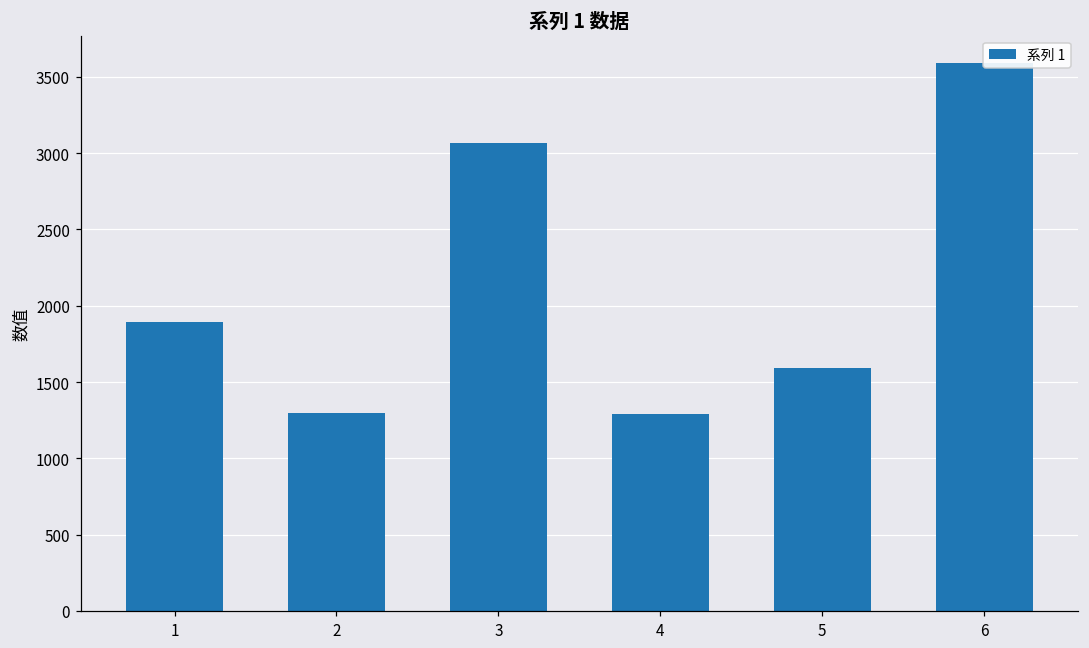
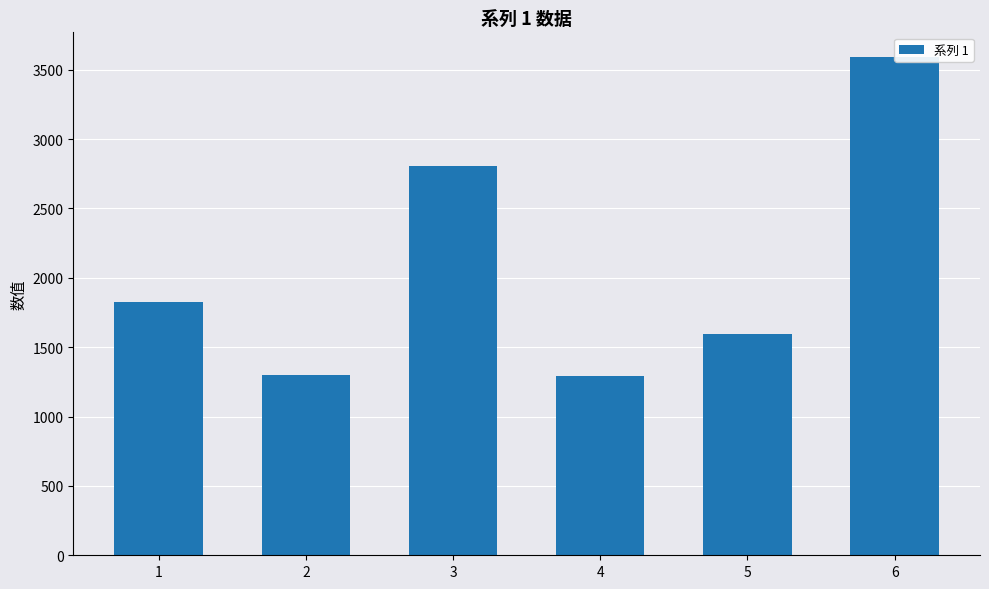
1: 1900 -> 1830
3: 3070 -> 2810
